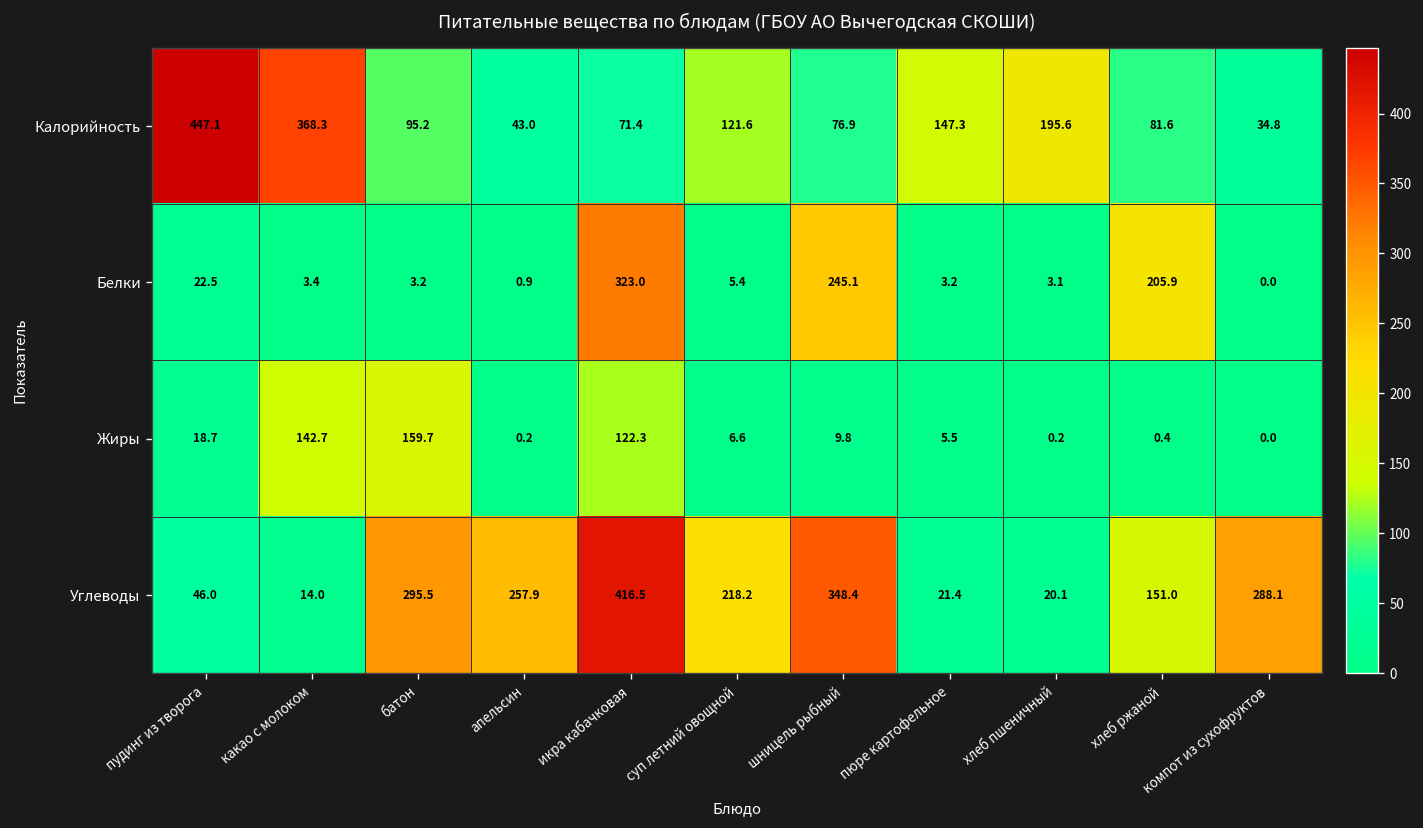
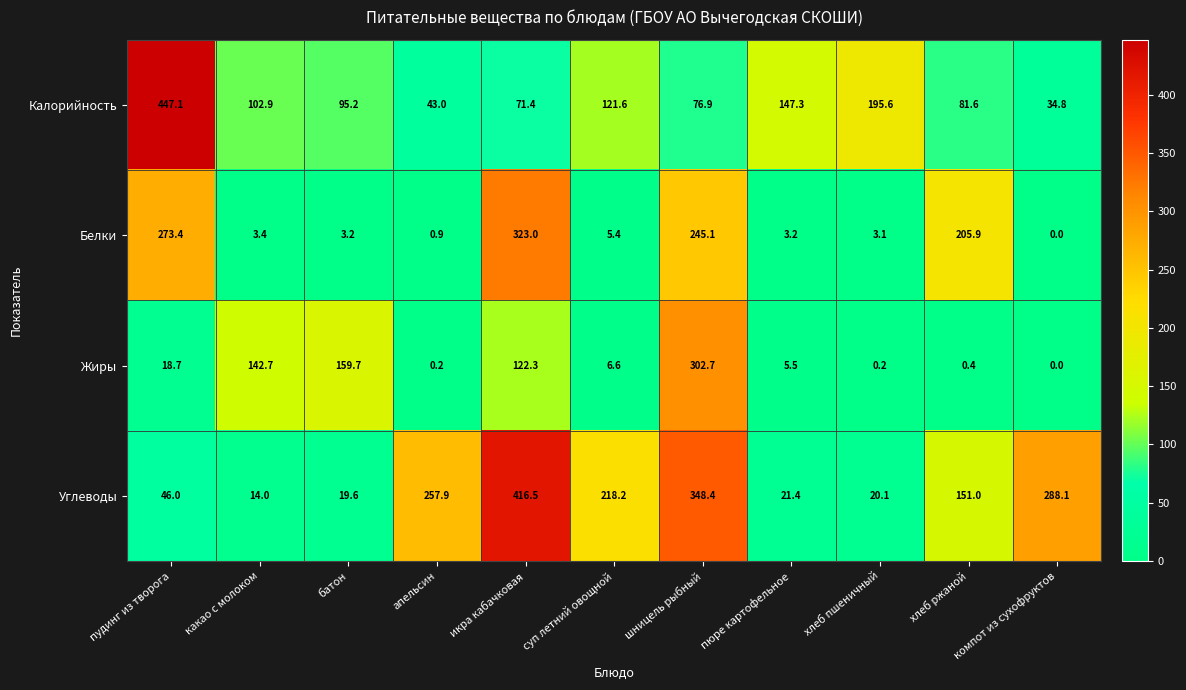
Калорийность, какао с молоком: 368.3 -> 102.9
Белки, пудинг из творога: 22.5 -> 273.4
Жиры, шницель рыбный: 9.8 -> 302.7
Углеводы, батон: 295.5 -> 19.6
